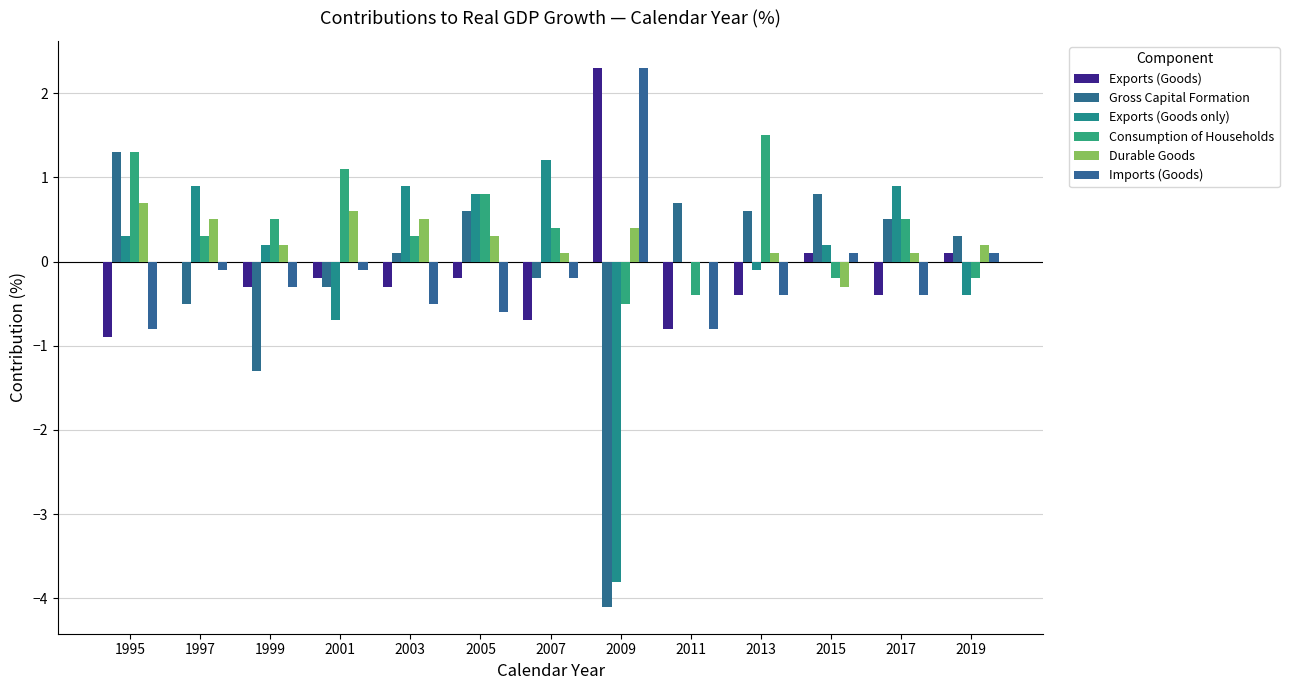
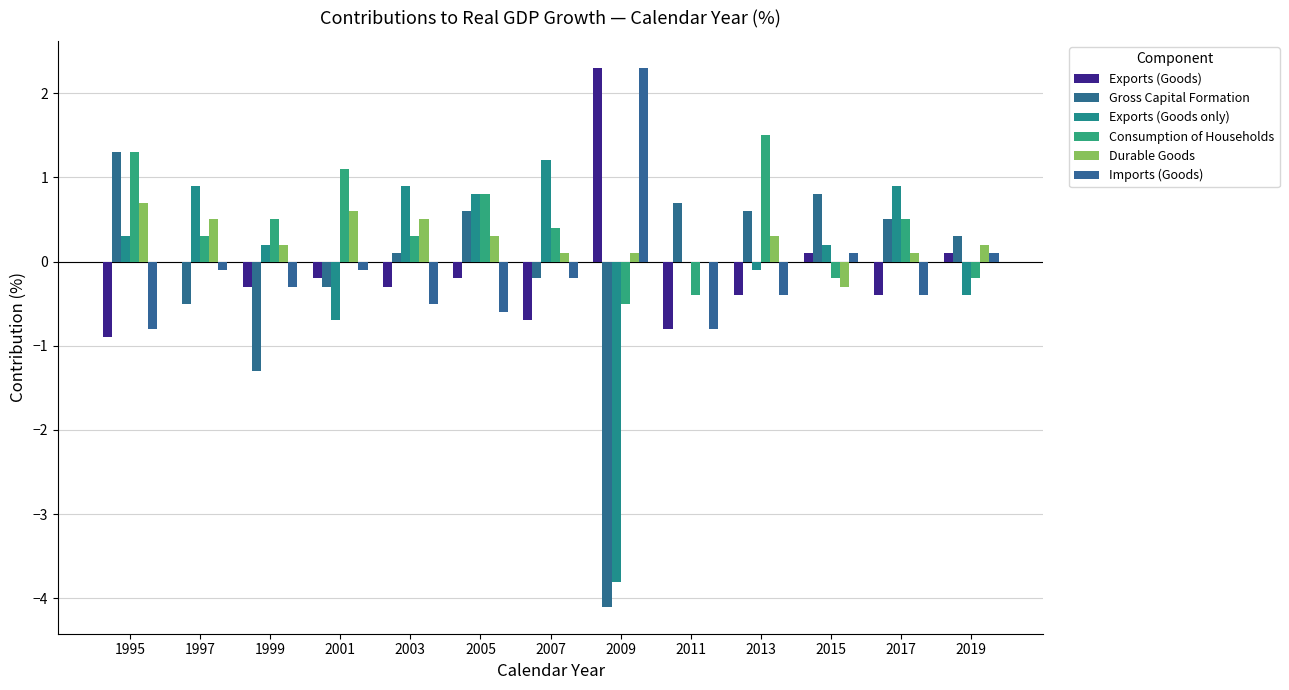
Durable Goods, 2009: 0.4 -> 0.1
Durable Goods, 2013: 0.1 -> 0.3
